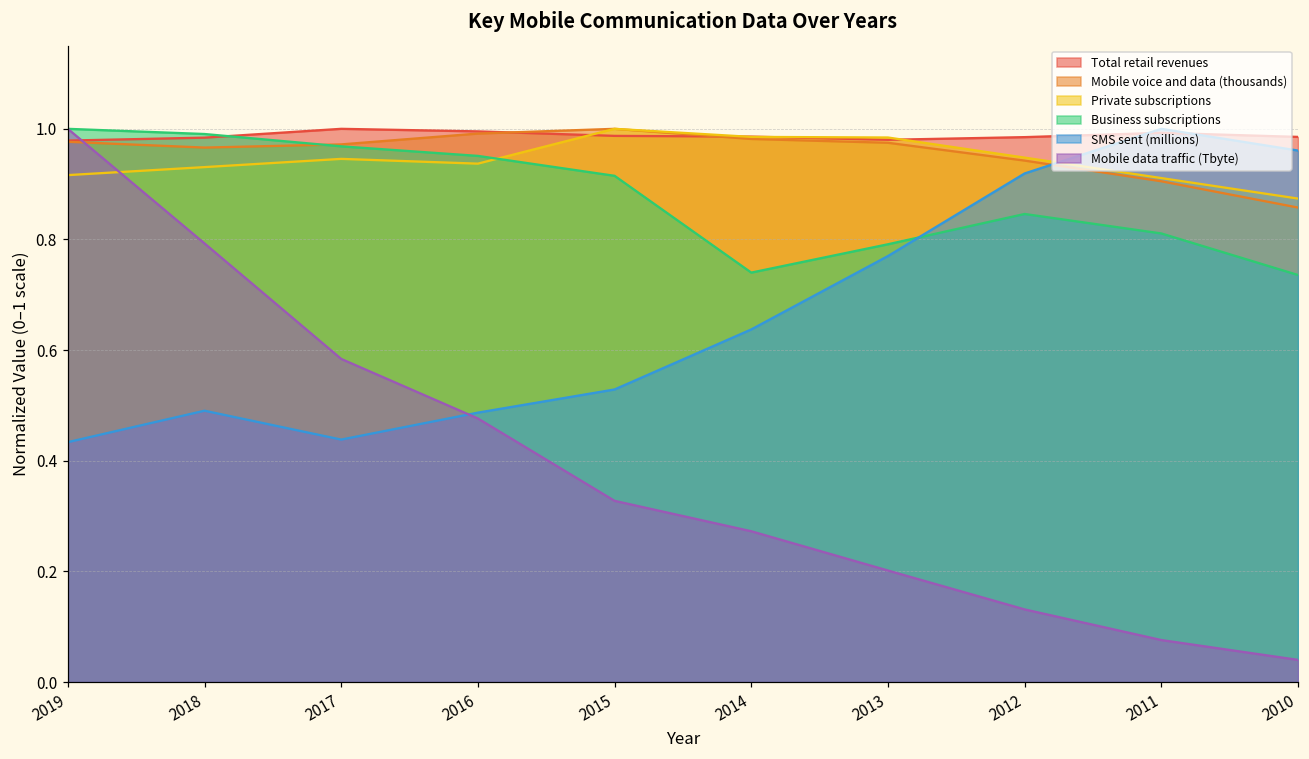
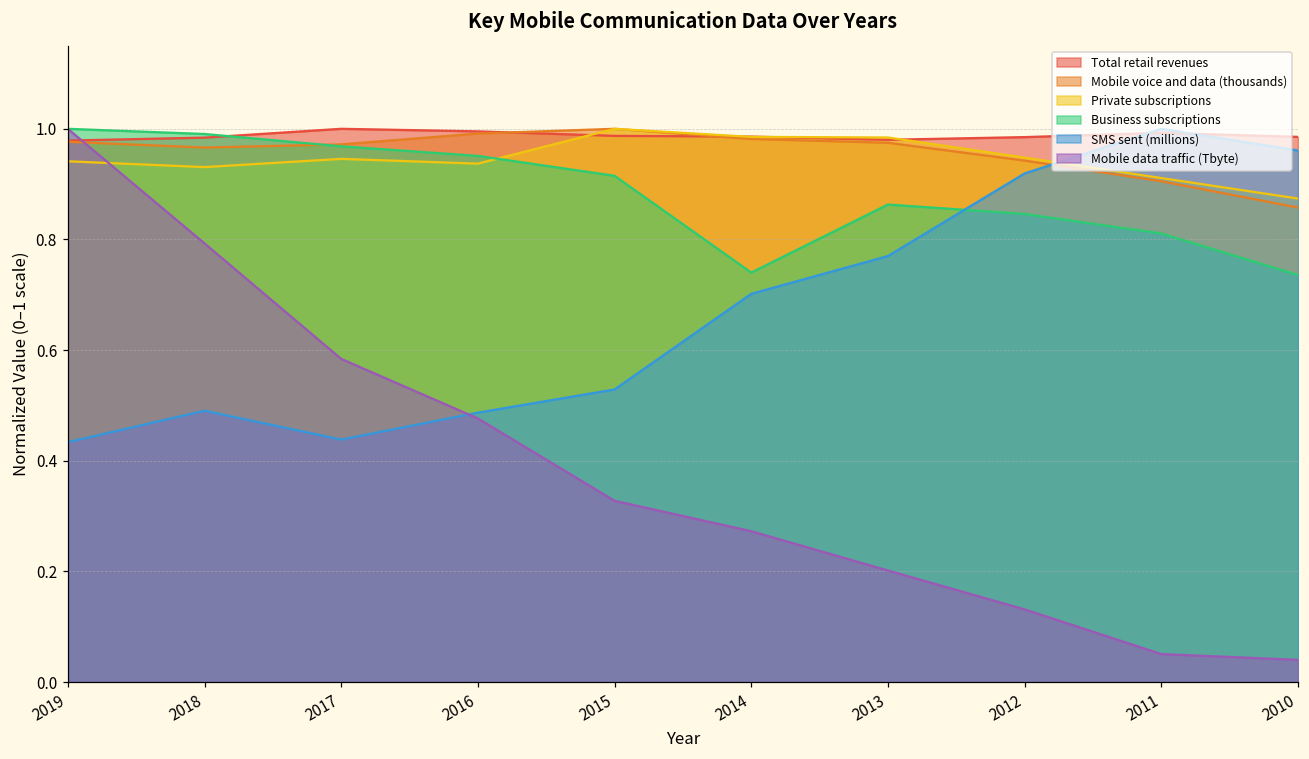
Private subscriptions, 2019: 0.92 -> 0.94
SMS sent (millions), 2014: 0.64 -> 0.70
Business subscriptions, 2013: 0.79 -> 0.86
Mobile data traffic (Tbyte), 2011: 0.08 -> 0.05
